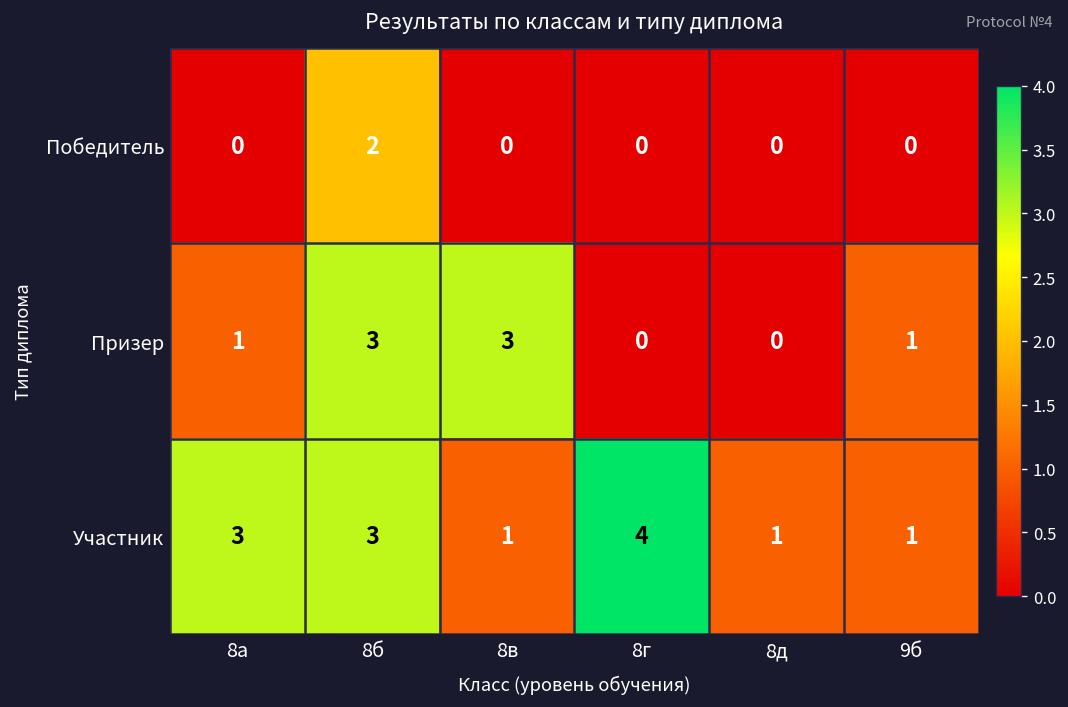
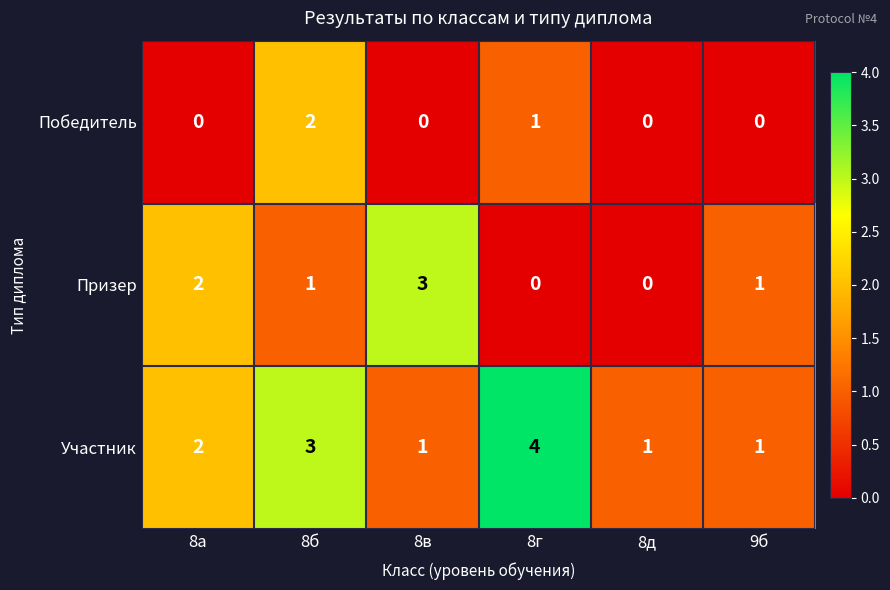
Победитель, 8г: 0 -> 1
Призер, 8а: 1 -> 2
Призер, 8б: 3 -> 1
Участник, 8а: 3 -> 2
